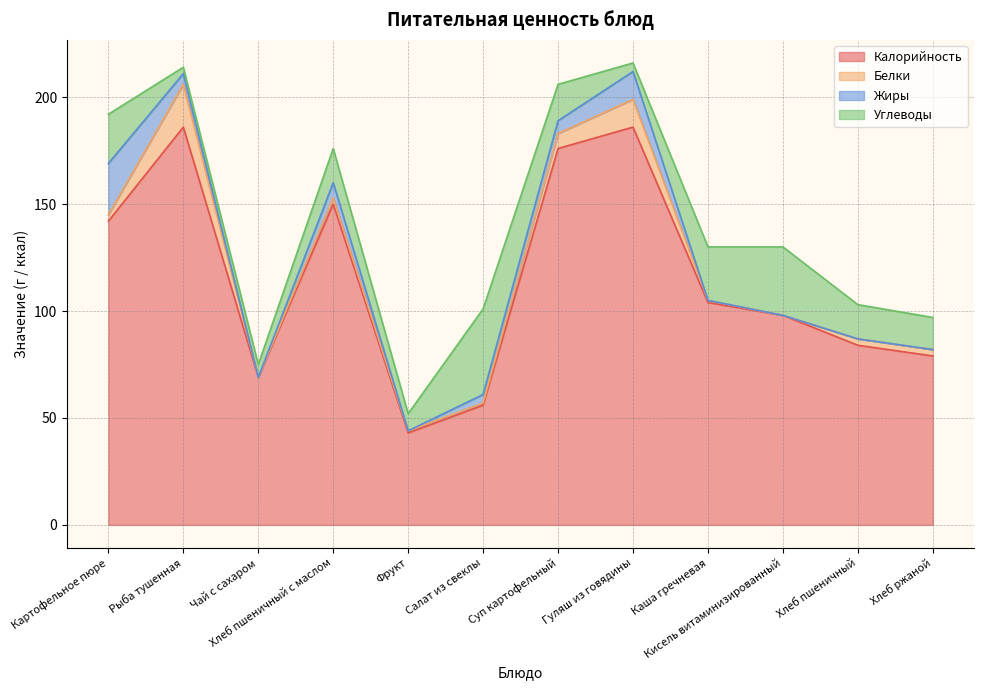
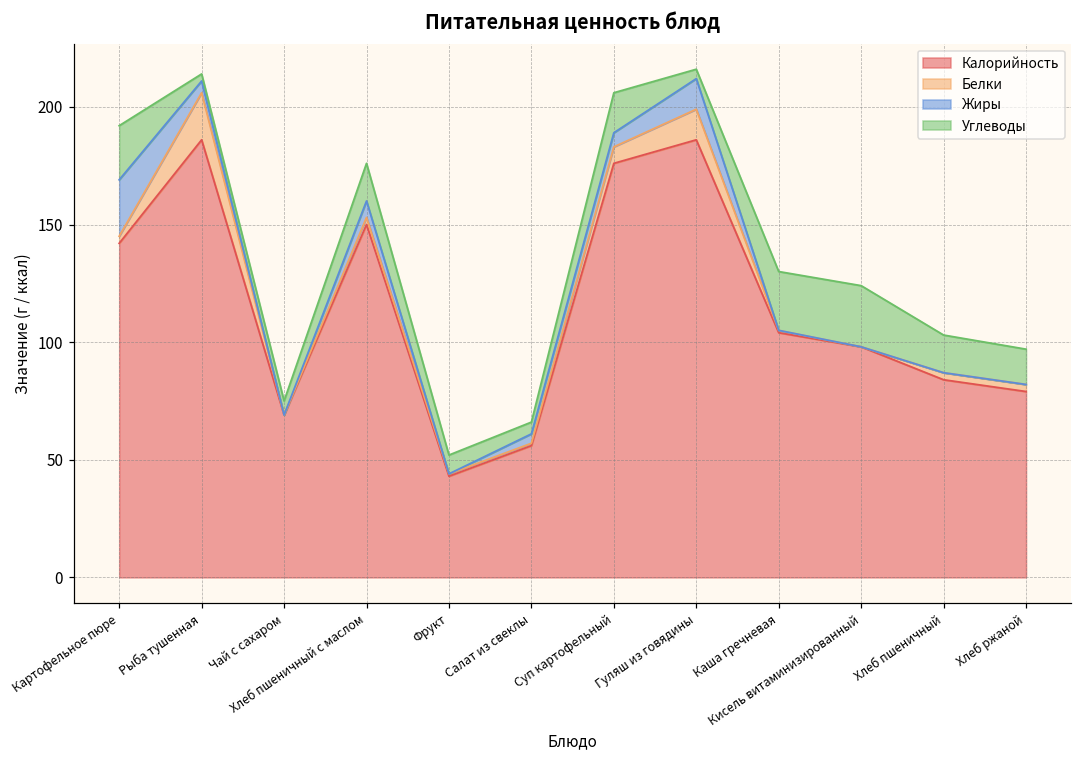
Углеводы, Салат из свеклы: 40 -> 5
Углеводы, Кисель витаминизированный: 32 -> 26
